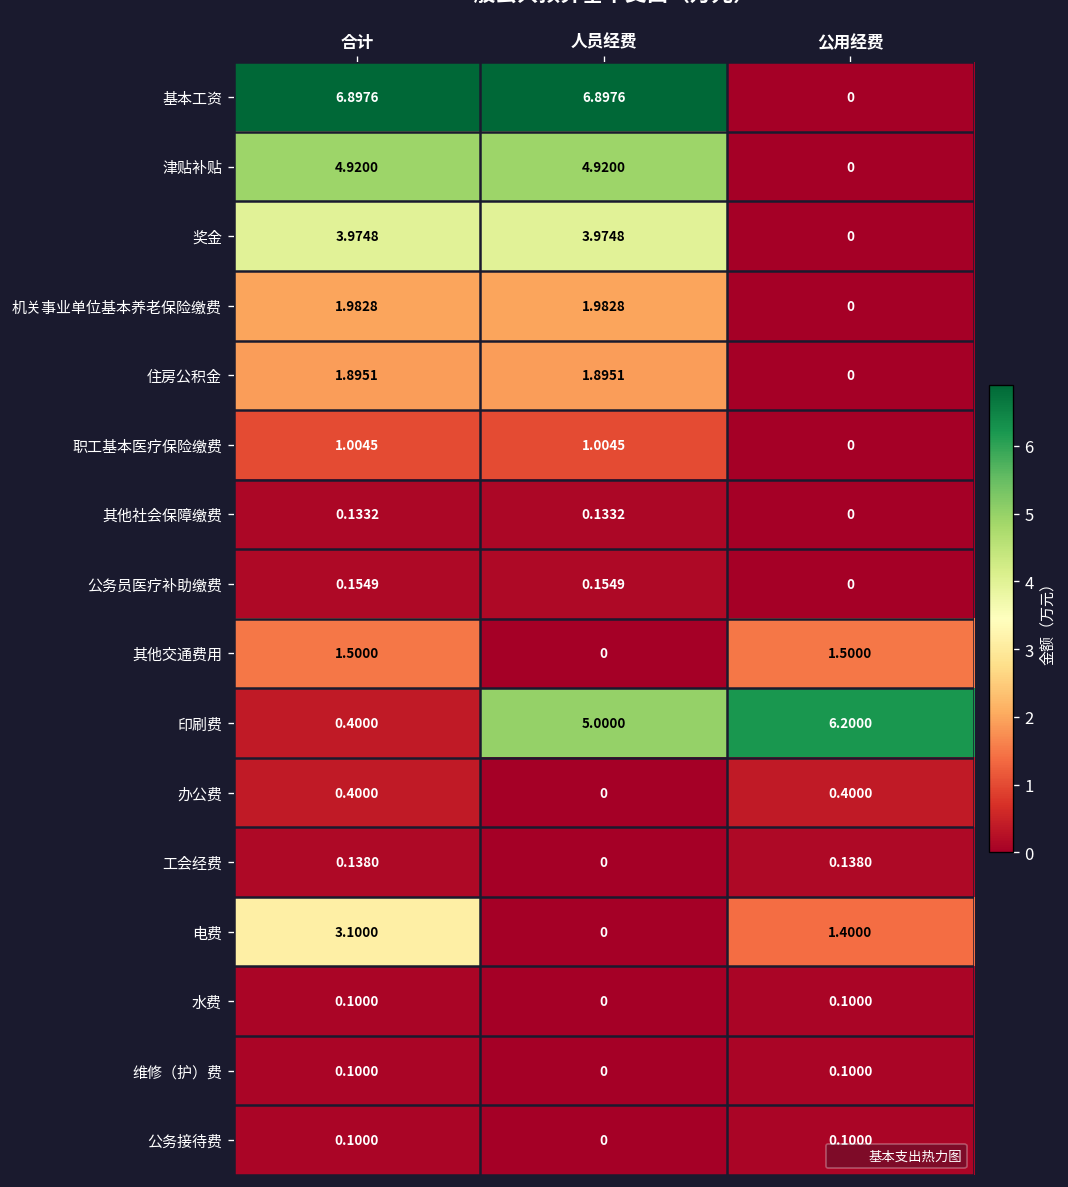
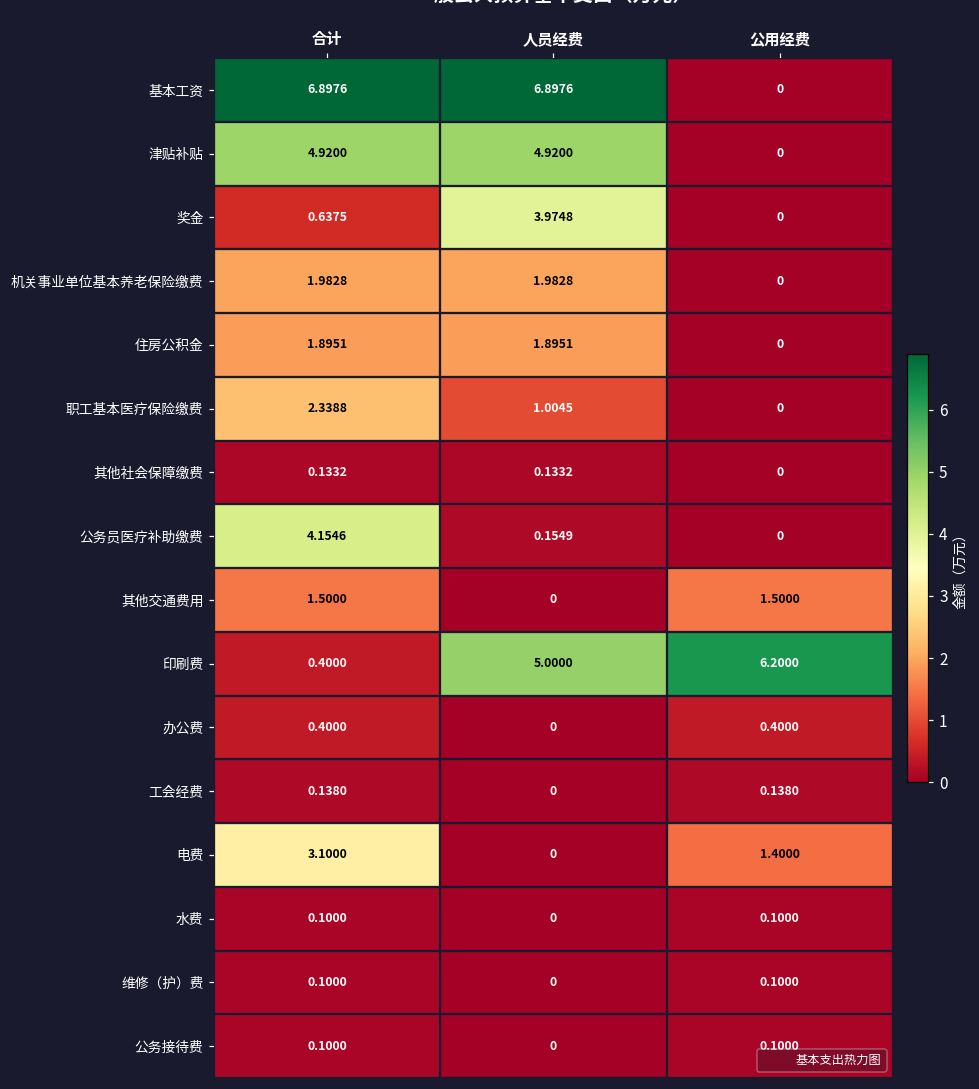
奖金, 合计: 3.9748 -> 0.6375
职工基本医疗保险缴费, 合计: 1.0045 -> 2.3388
公务员医疗补助缴费, 合计: 0.1549 -> 4.1546
